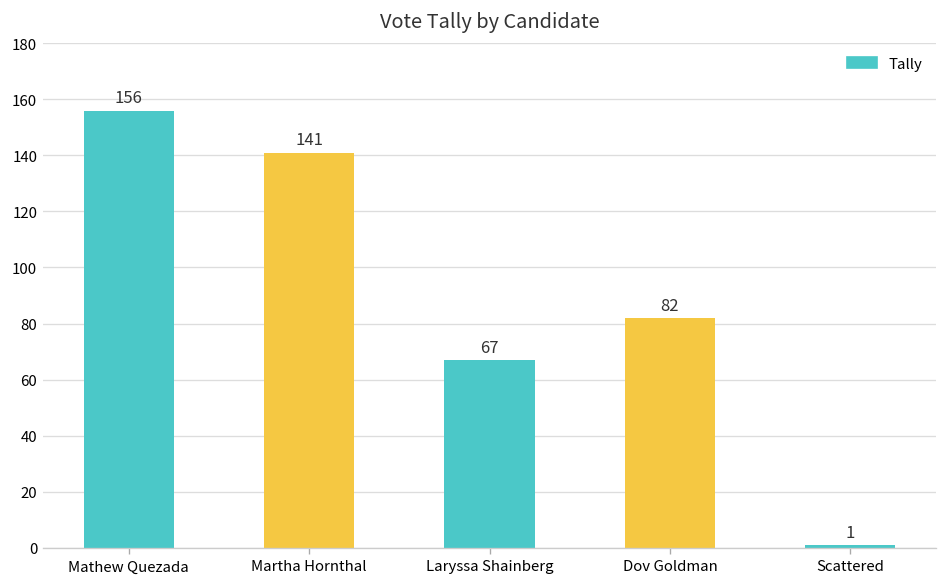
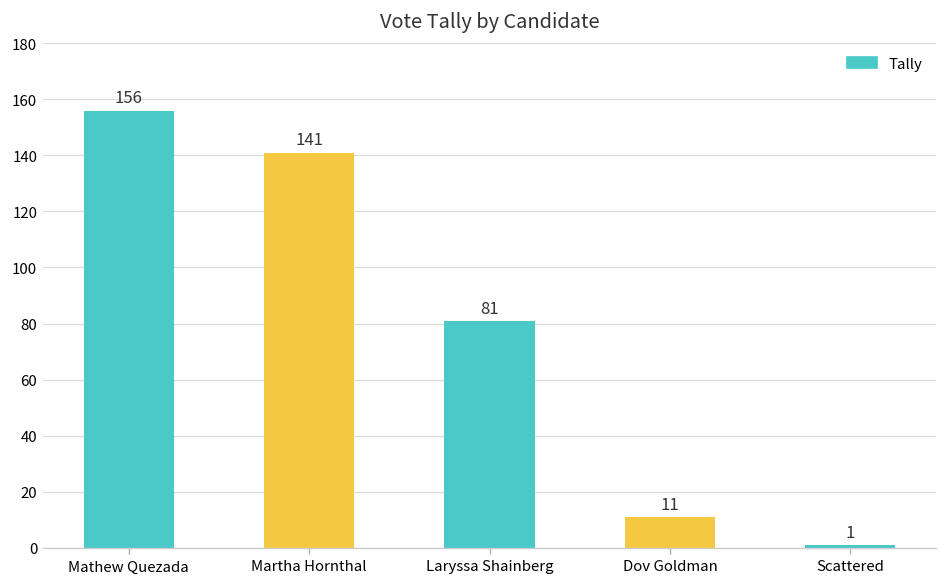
Laryssa Shainberg: 67 -> 81
Dov Goldman: 82 -> 11
